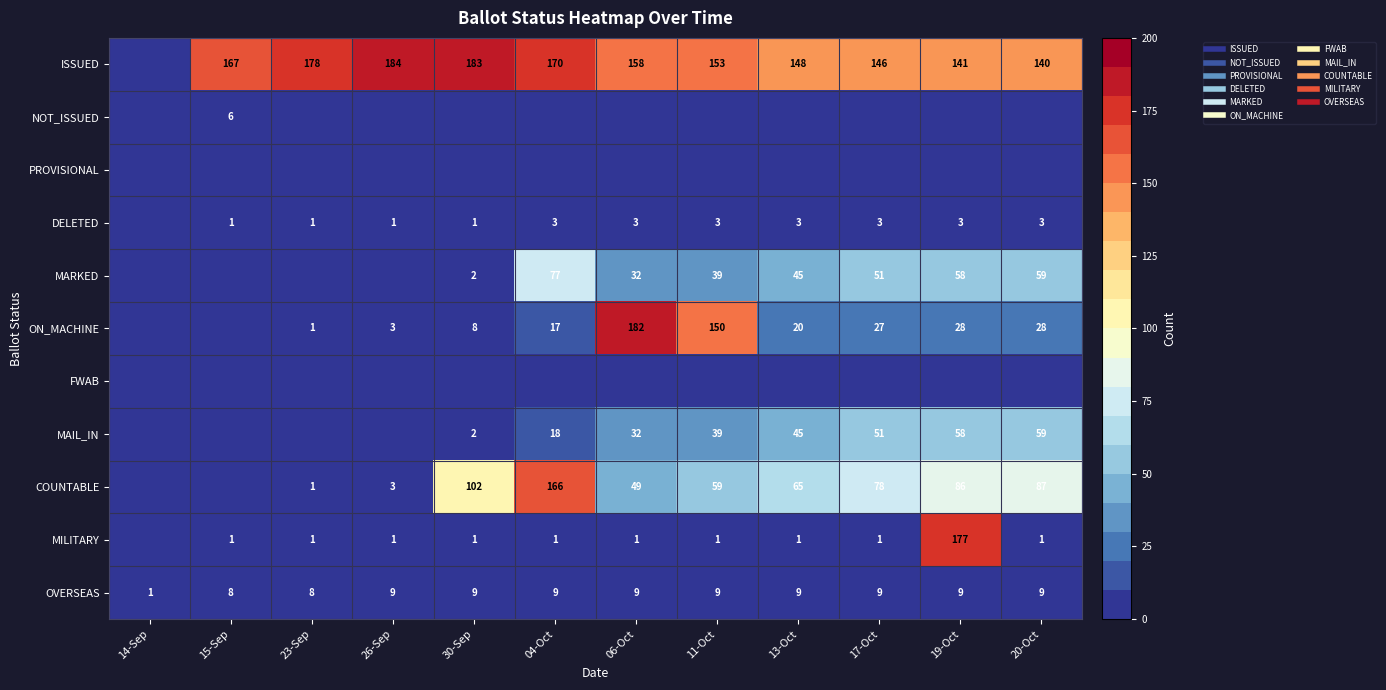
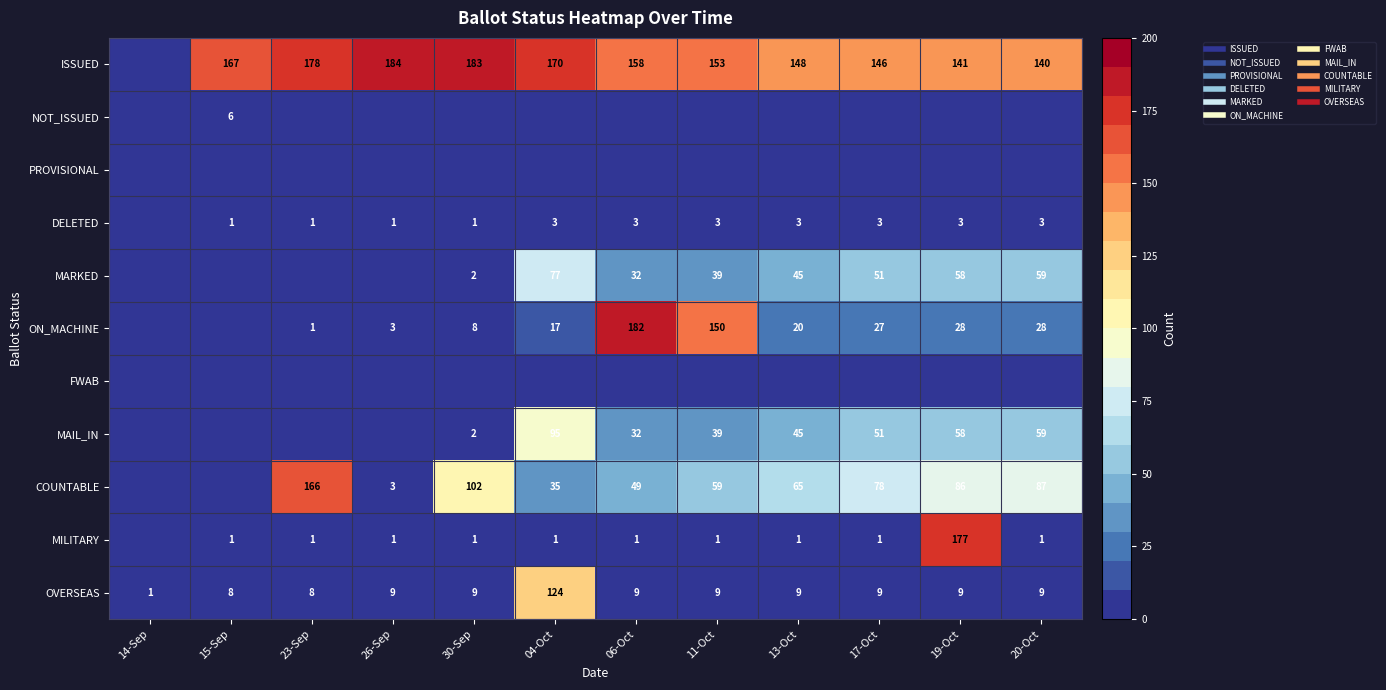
MAIL_IN, 04-Oct: 18 -> 95
COUNTABLE, 23-Sep: 1 -> 166
COUNTABLE, 04-Oct: 166 -> 35
OVERSEAS, 04-Oct: 9 -> 124
